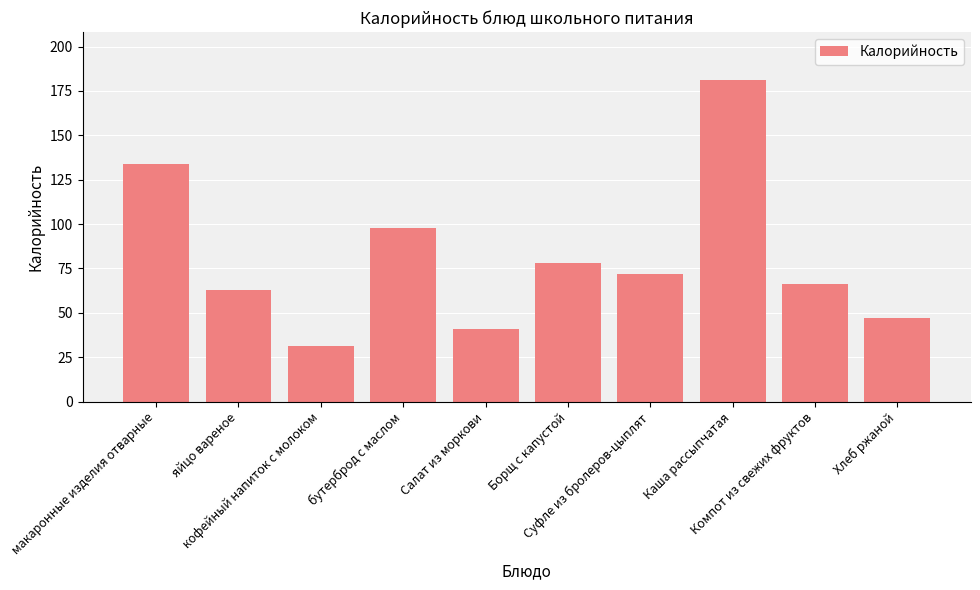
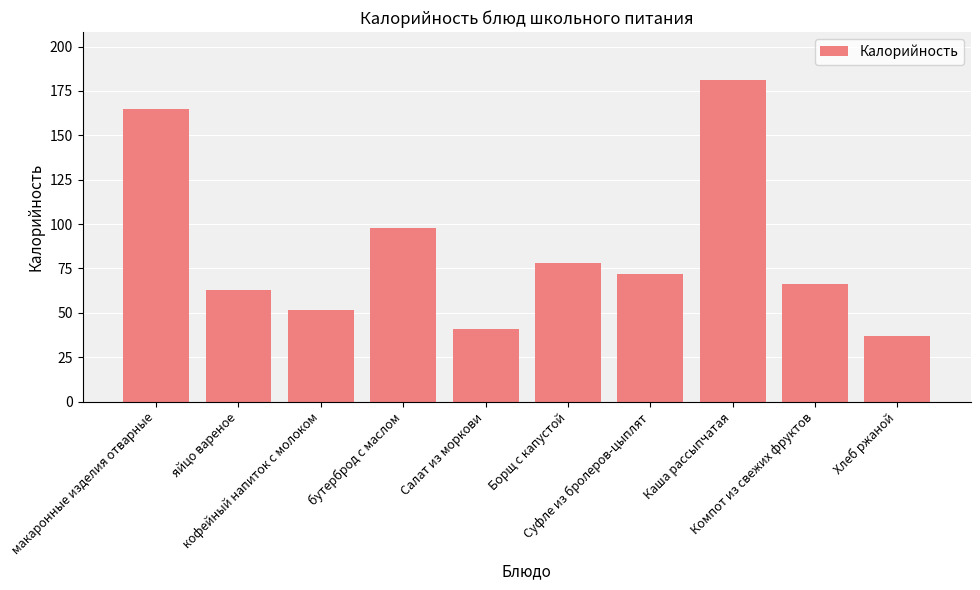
макаронные изделия отварные: 134 -> 165
кофейный напиток с молоком: 31 -> 51
Хлеб ржаной: 47 -> 37
